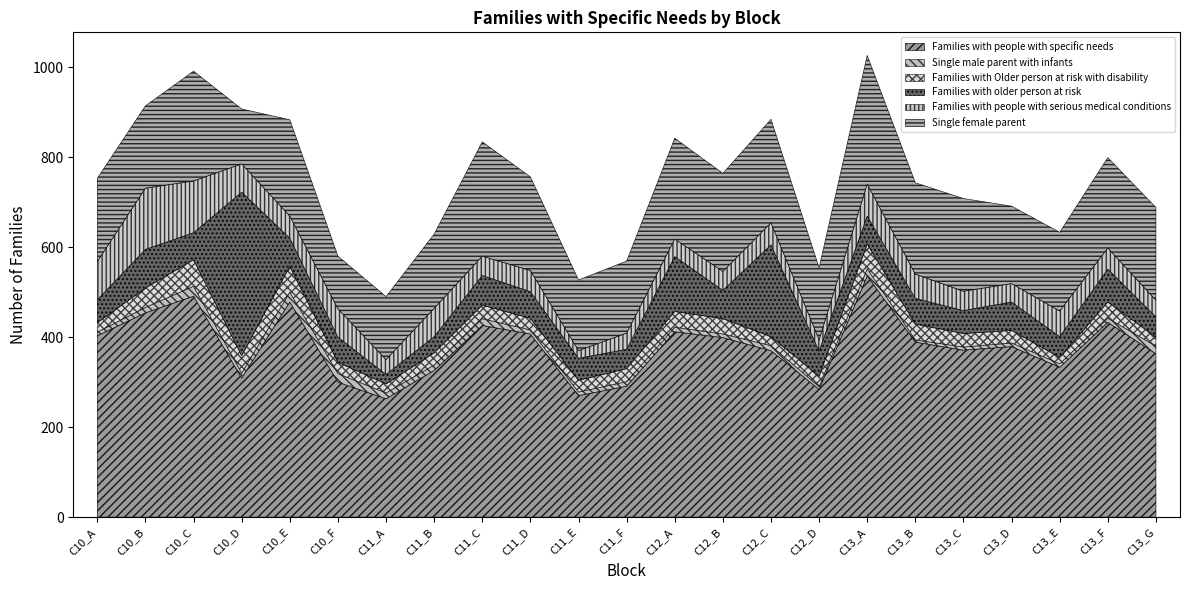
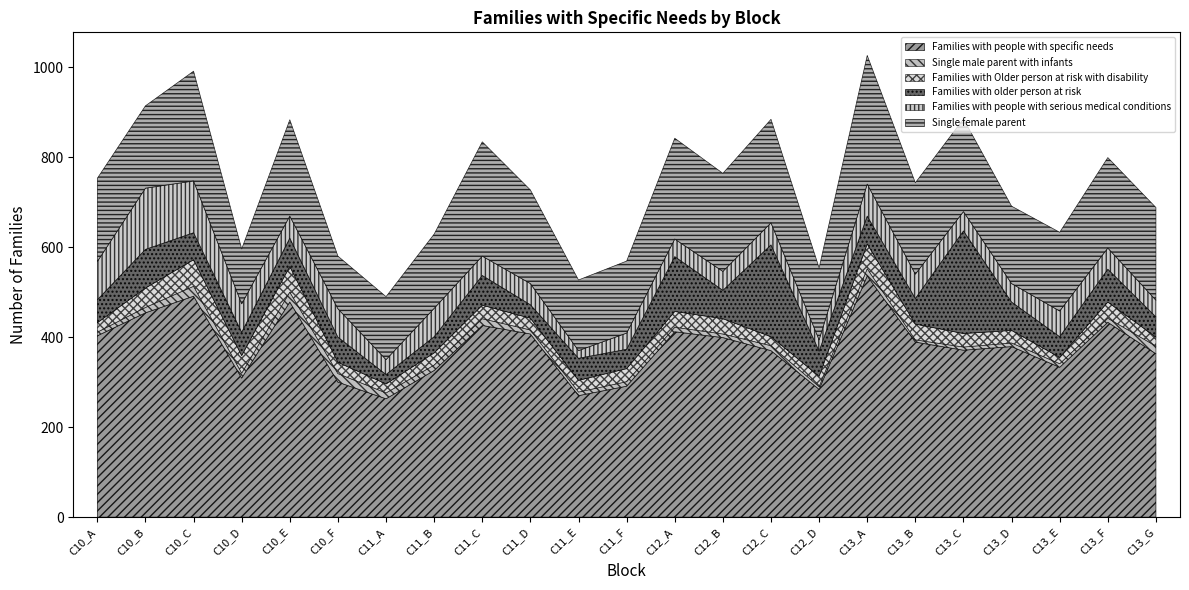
Families with older person at risk, C10_D: 360 -> 50
Families with older person at risk, C11_D: 60 -> 30
Families with older person at risk, C13_C: 50 -> 230
